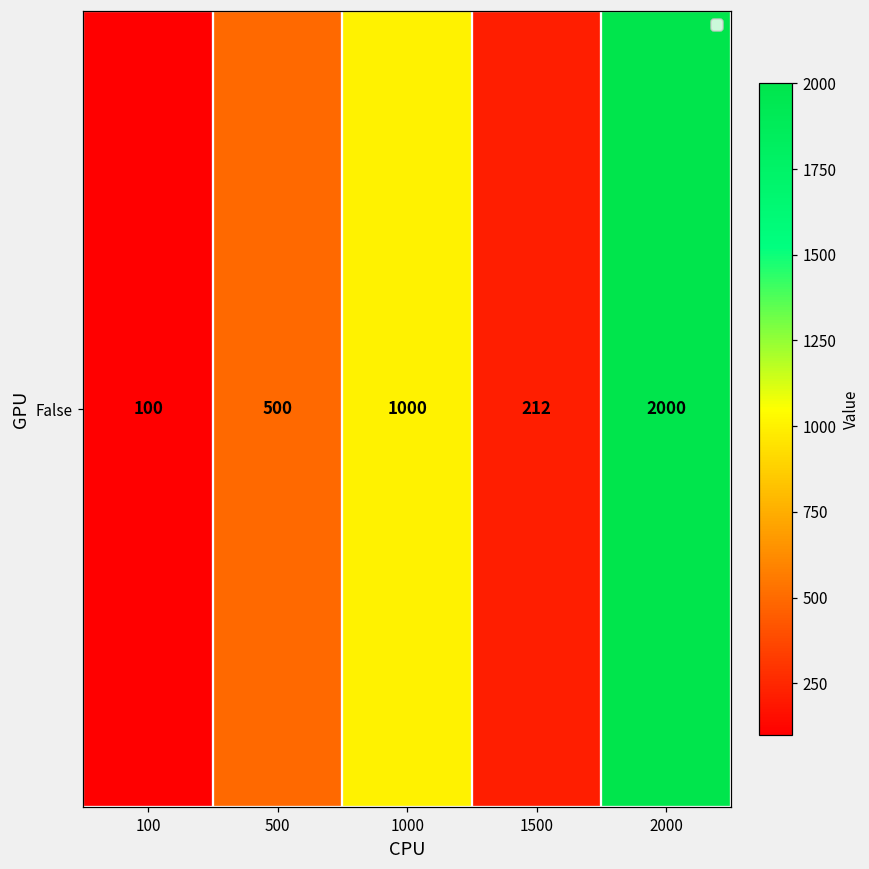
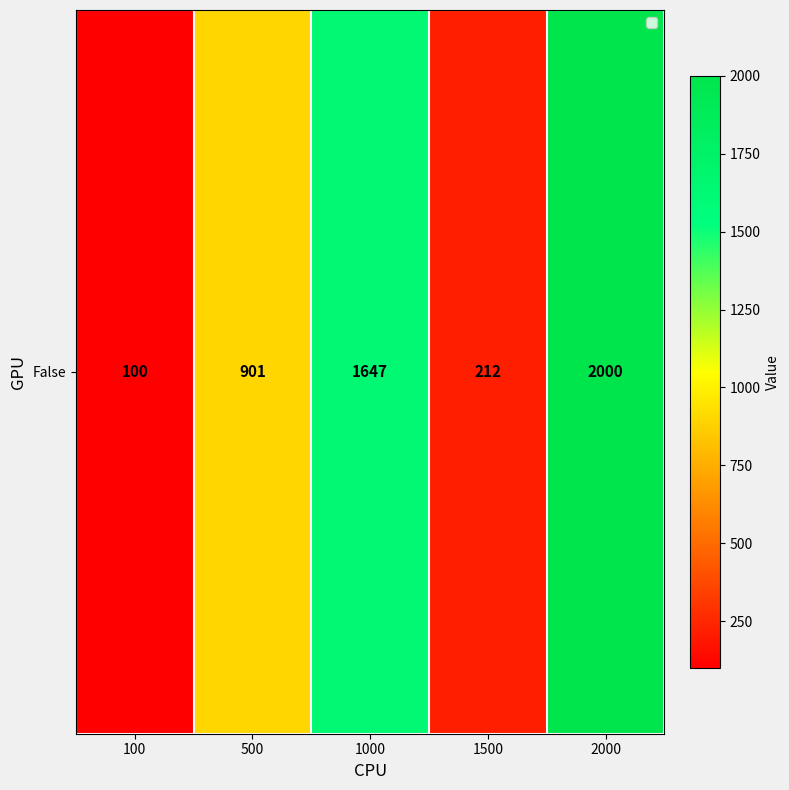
False, 500: 500 -> 901
False, 1000: 1000 -> 1647
